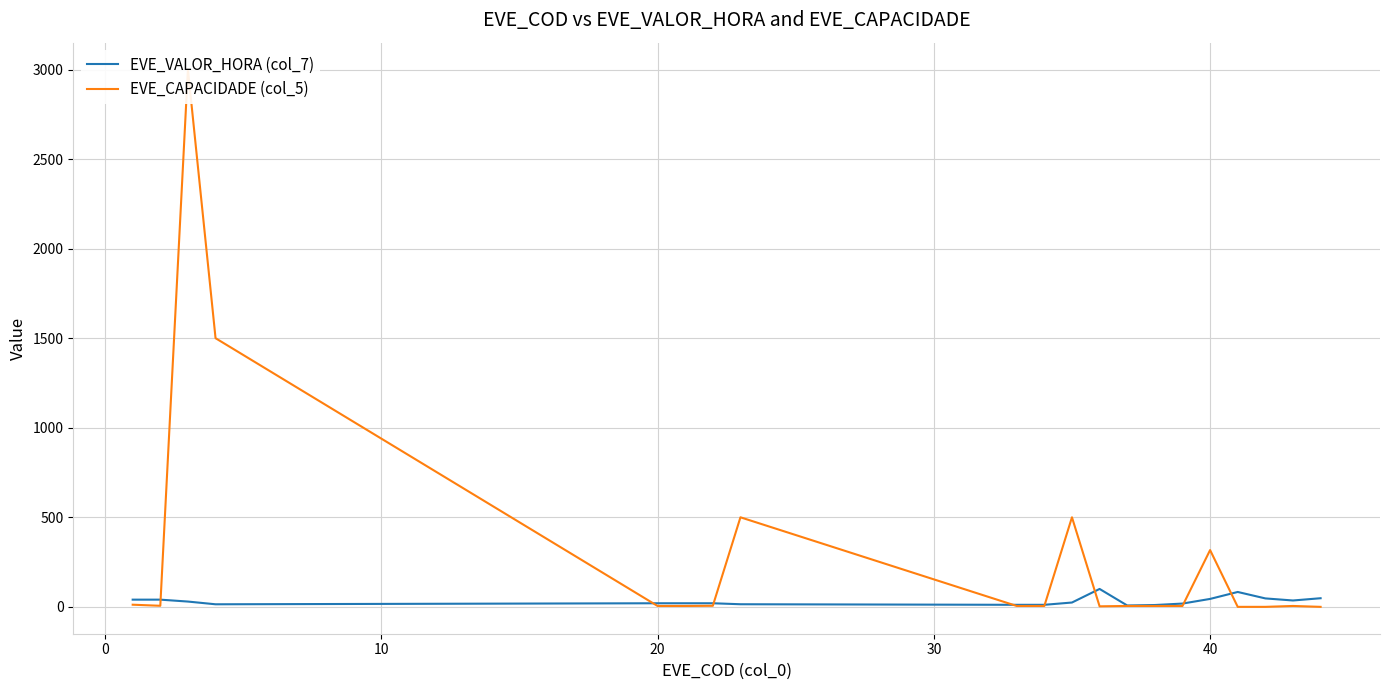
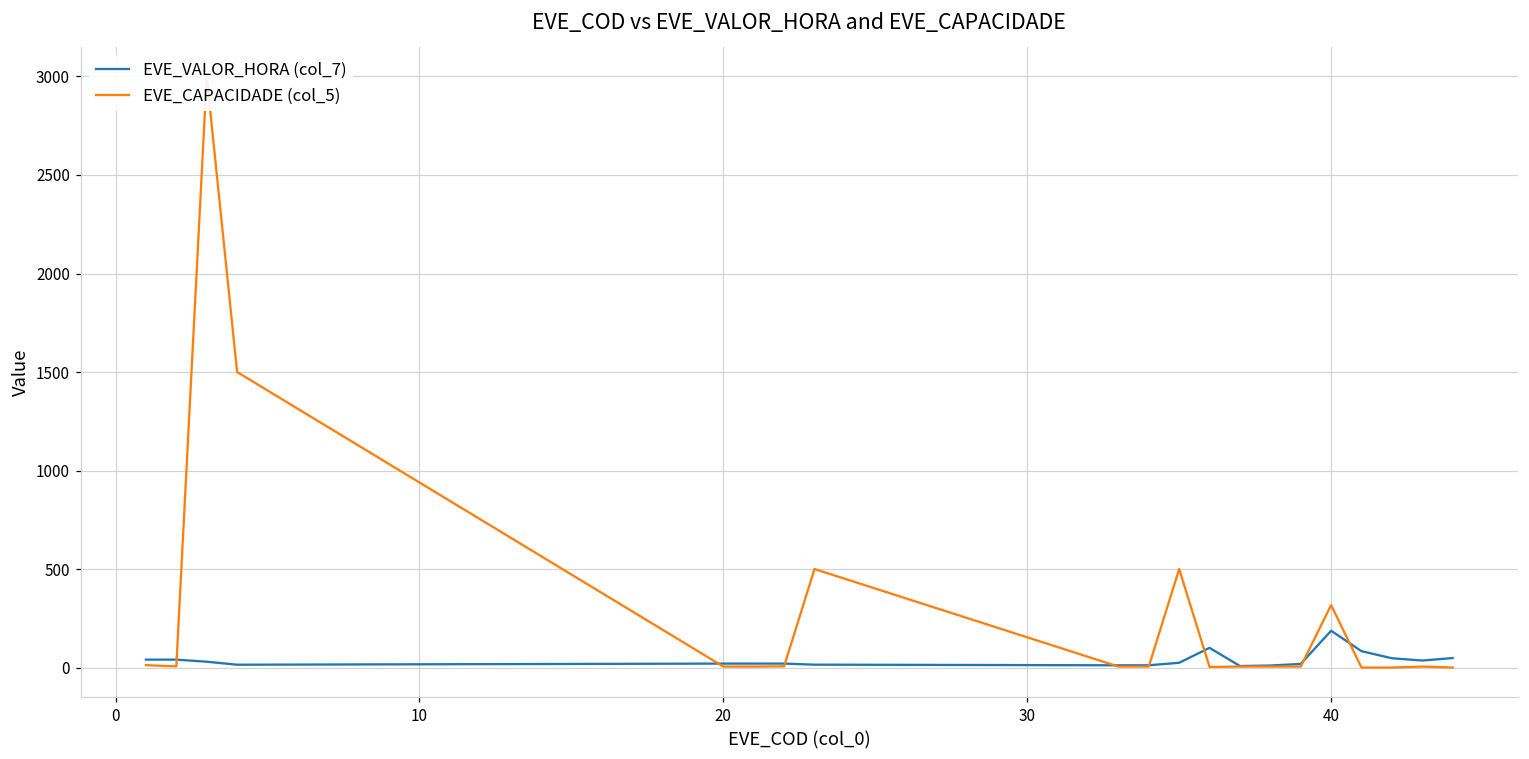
EVE_VALOR_HORA (col_7), 40: 40 -> 190
